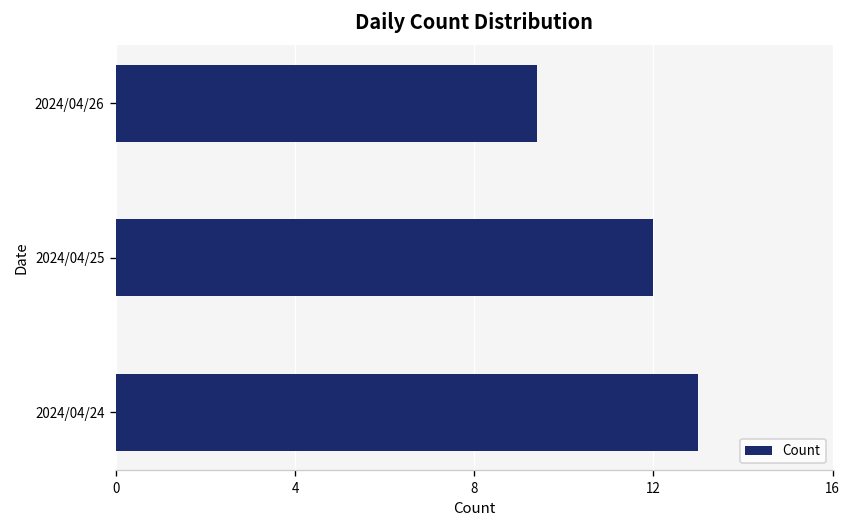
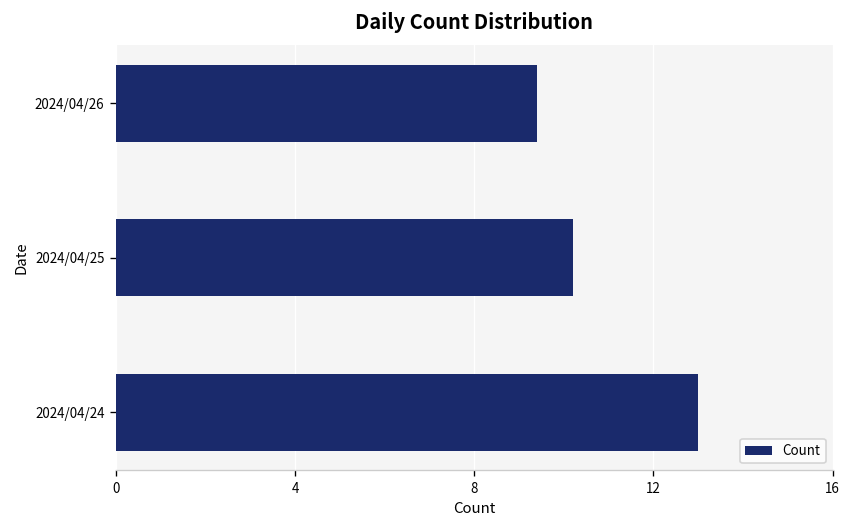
2024/04/25: 12.0 -> 10.2
